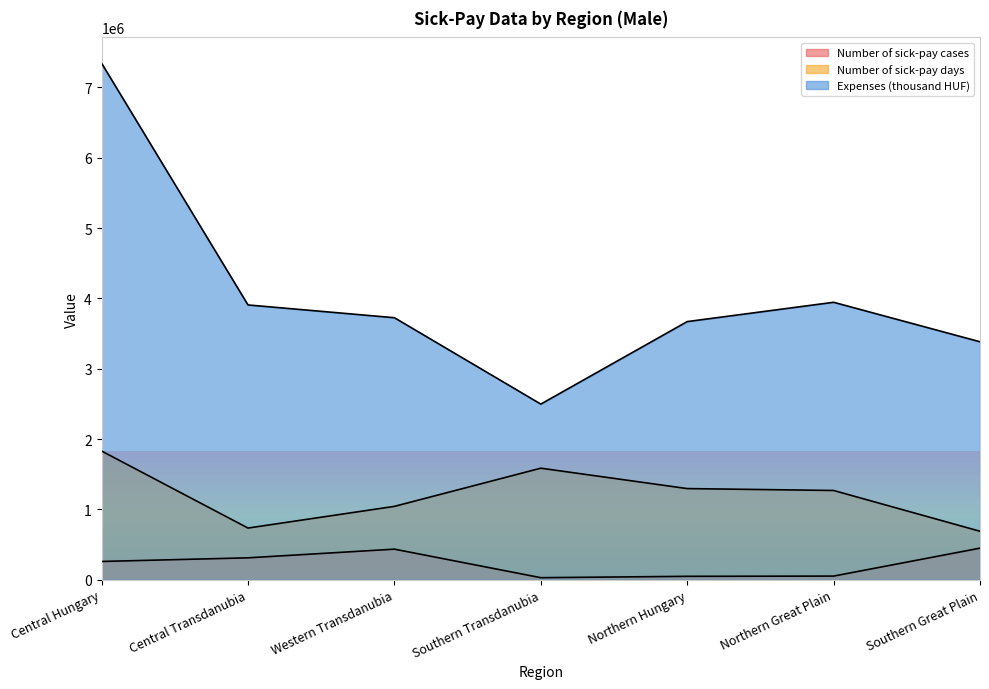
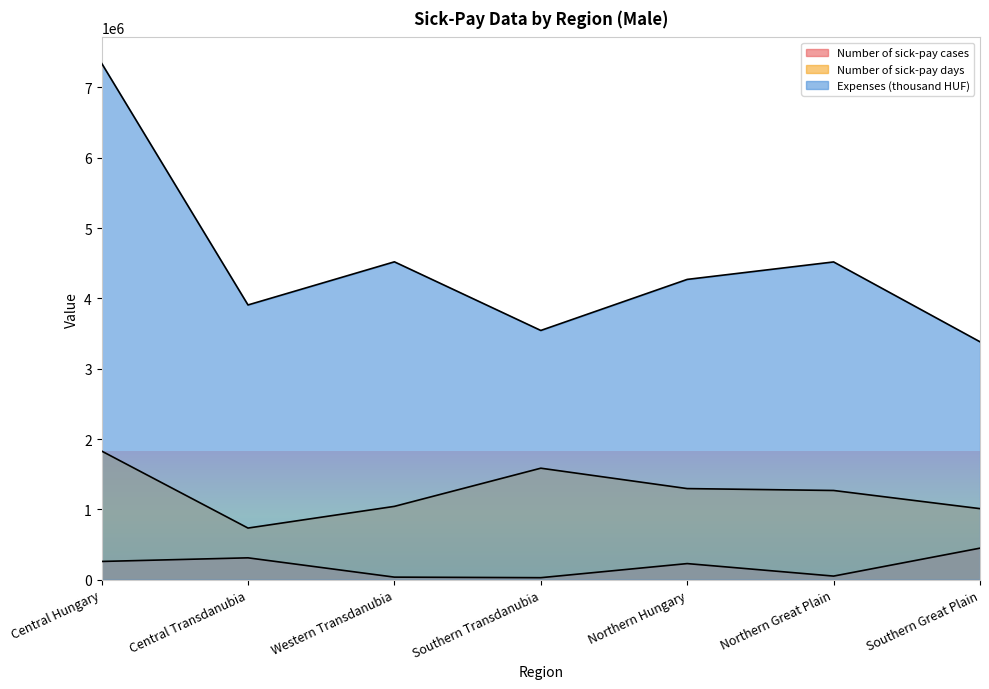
Number of sick-pay cases, Western Transdanubia: 400000 -> 0
Expenses (thousand HUF), Western Transdanubia: 3700000 -> 4500000
Expenses (thousand HUF), Southern Transdanubia: 2500000 -> 3500000
Number of sick-pay cases, Northern Hungary: 0 -> 200000
Expenses (thousand HUF), Northern Hungary: 3700000 -> 4300000
Expenses (thousand HUF), Northern Great Plain: 3900000 -> 4500000
Number of sick-pay days, Southern Great Plain: 700000 -> 1000000
